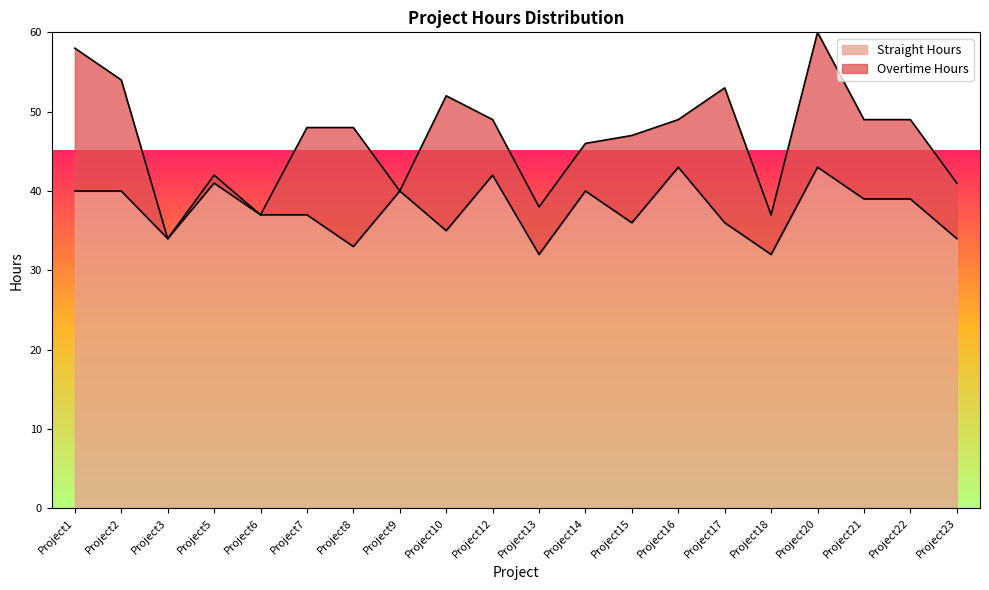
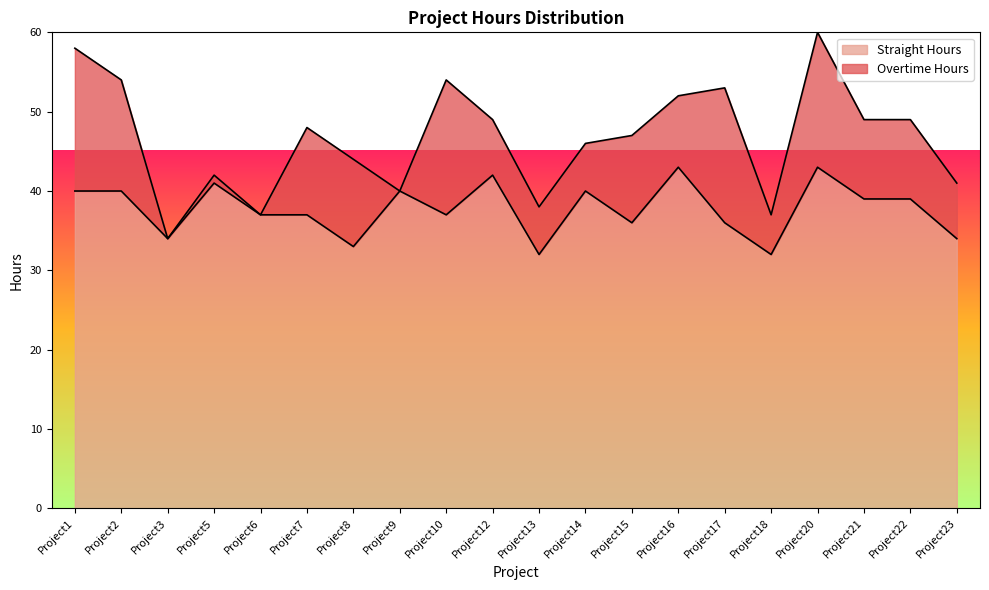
Overtime Hours, Project8: 15 -> 11
Straight Hours, Project10: 35 -> 37
Overtime Hours, Project16: 6 -> 9
